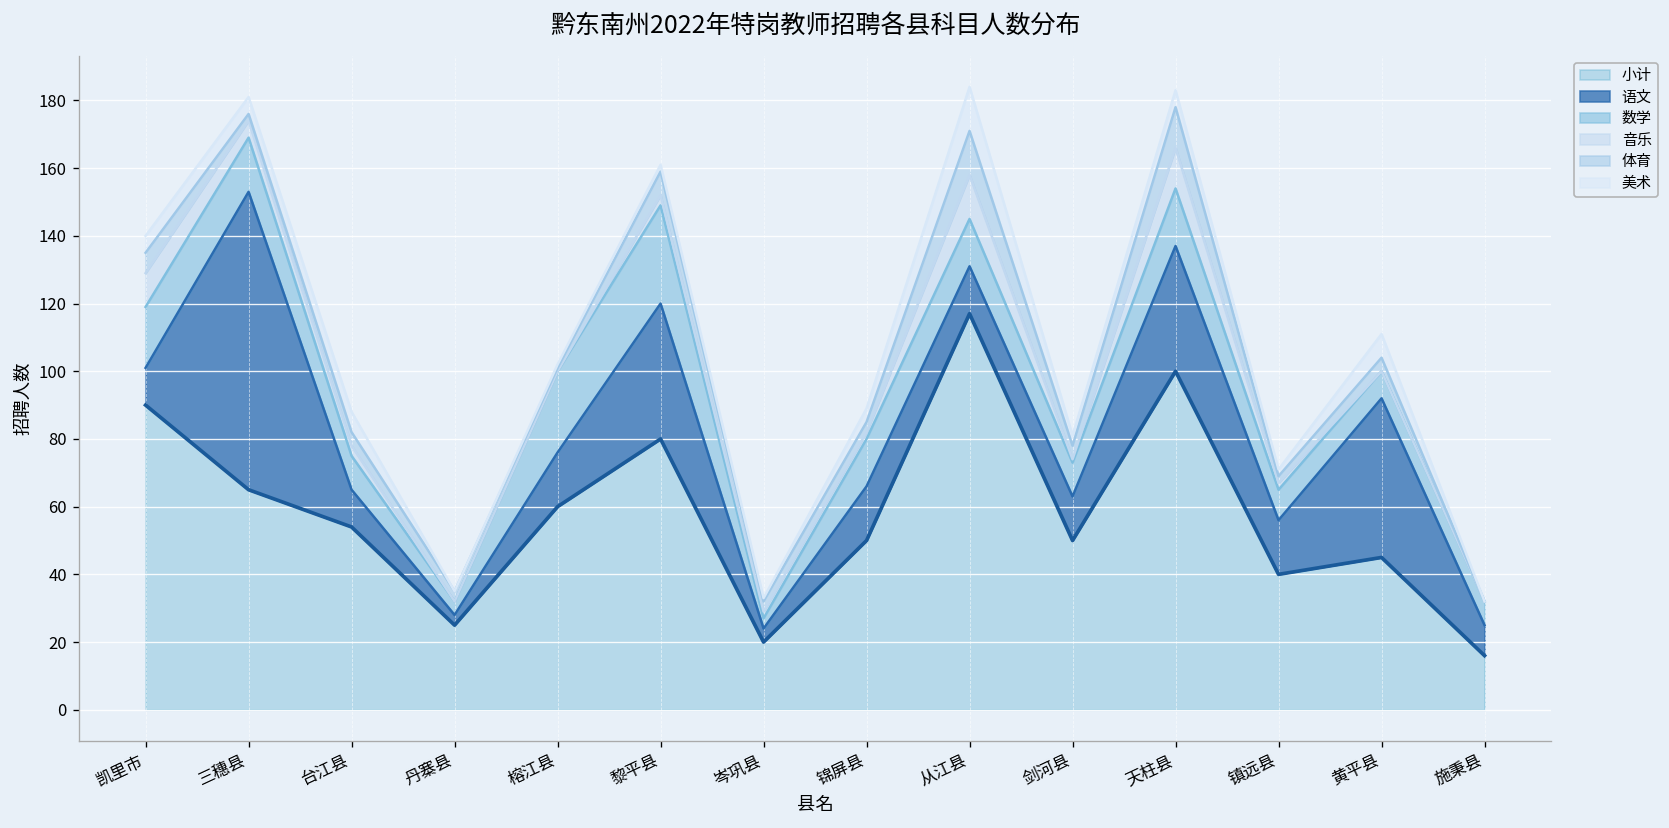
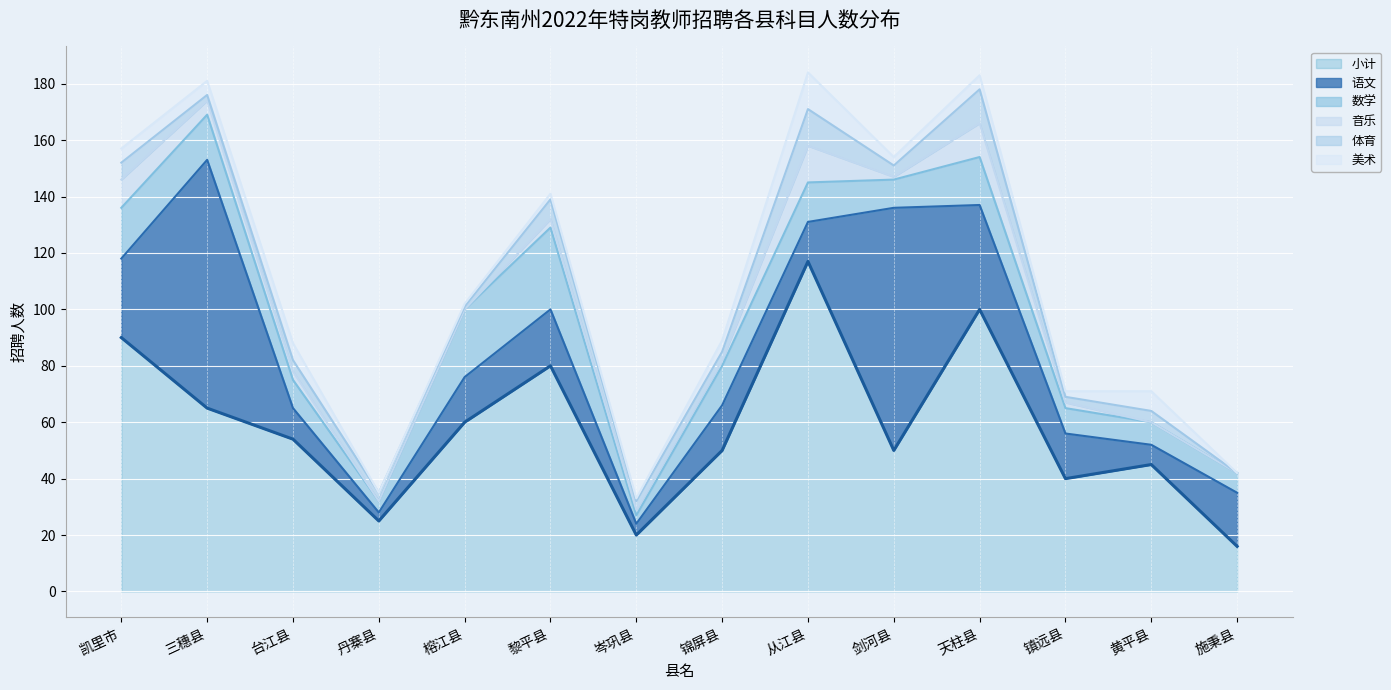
语文, 凯里市: 11 -> 28
语文, 黎平县: 40 -> 20
语文, 剑河县: 13 -> 86
语文, 黄平县: 47 -> 7
语文, 施秉县: 9 -> 19
